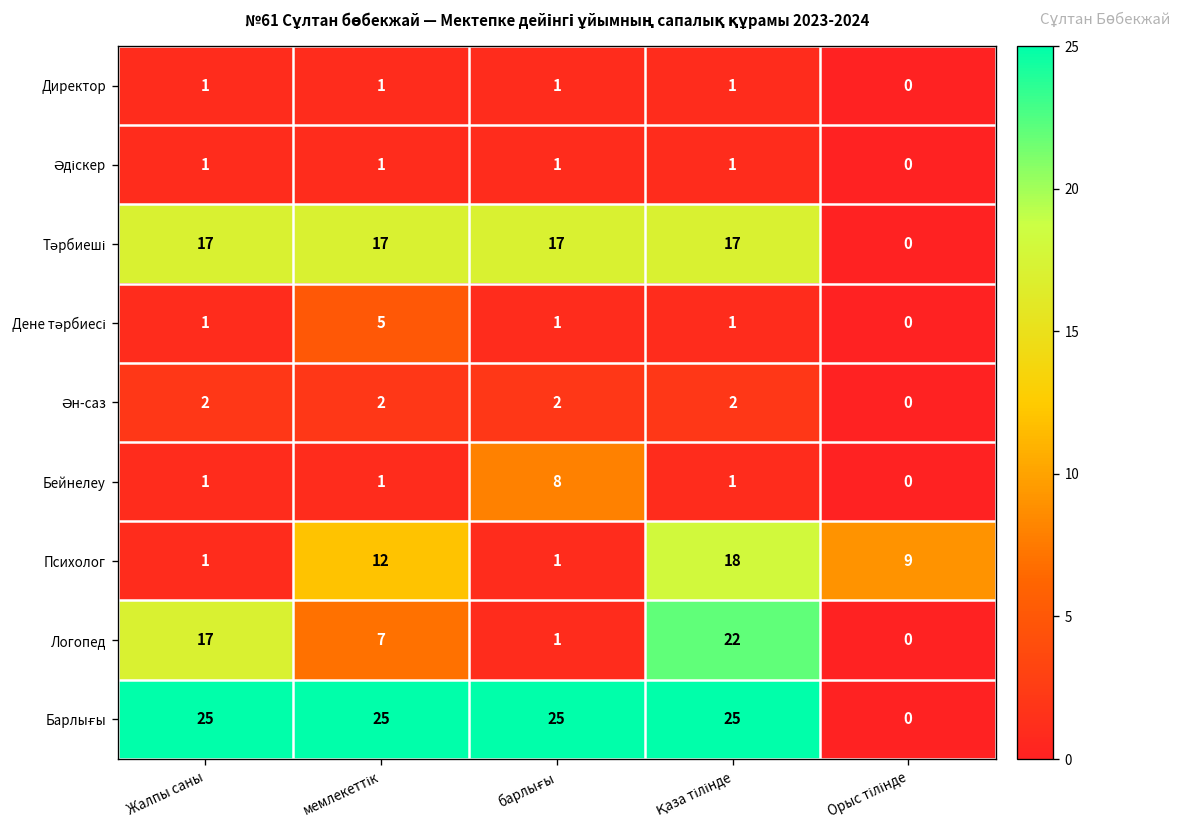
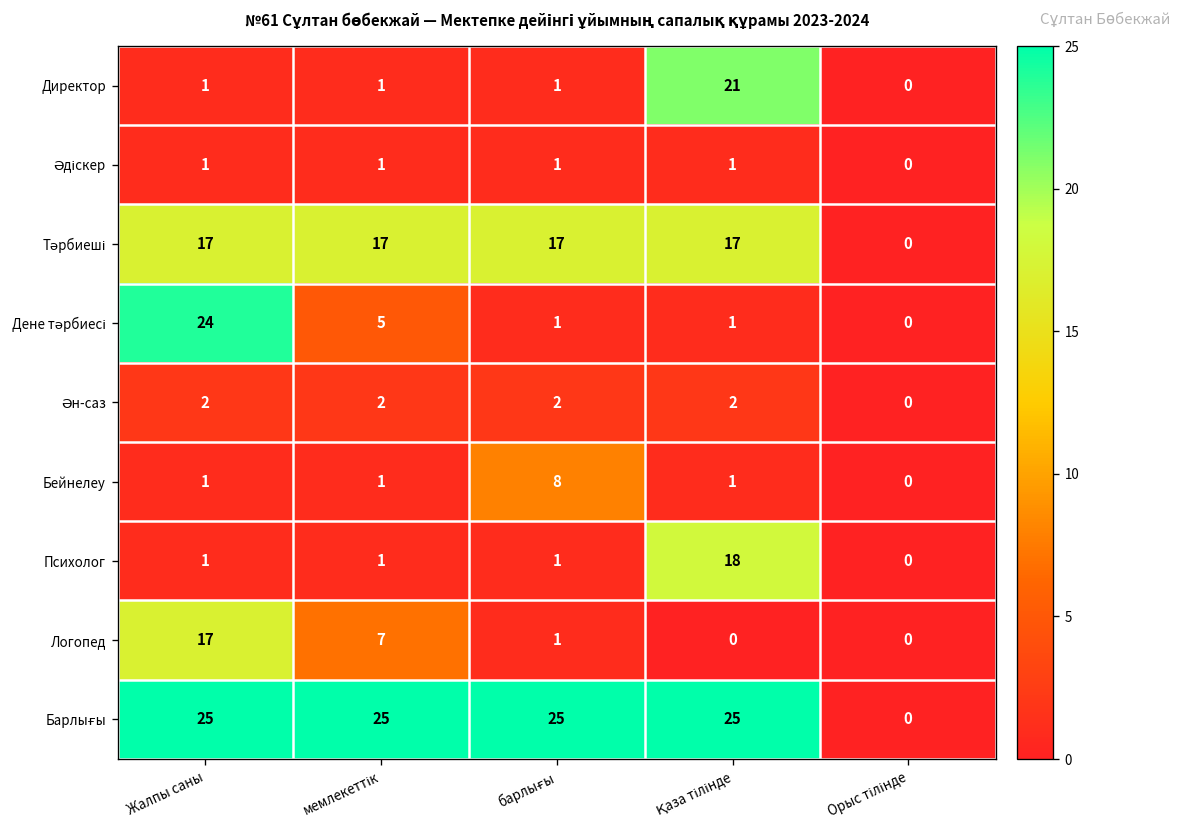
Директор, Қаза тілінде: 1 -> 21
Дене тәрбиесі, Жалпы саны: 1 -> 24
Психолог, мемлекеттік: 12 -> 1
Психолог, Орыс тілінде: 9 -> 0
Логопед, Қаза тілінде: 22 -> 0
